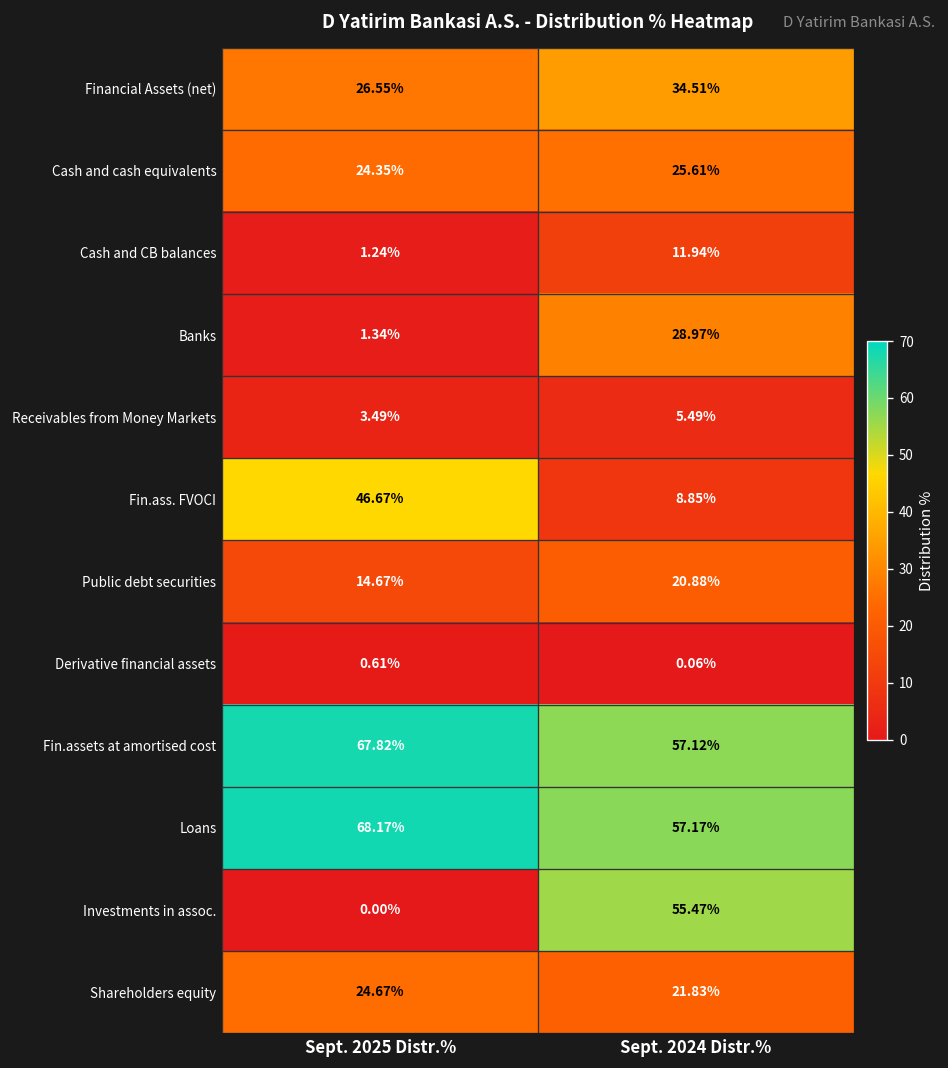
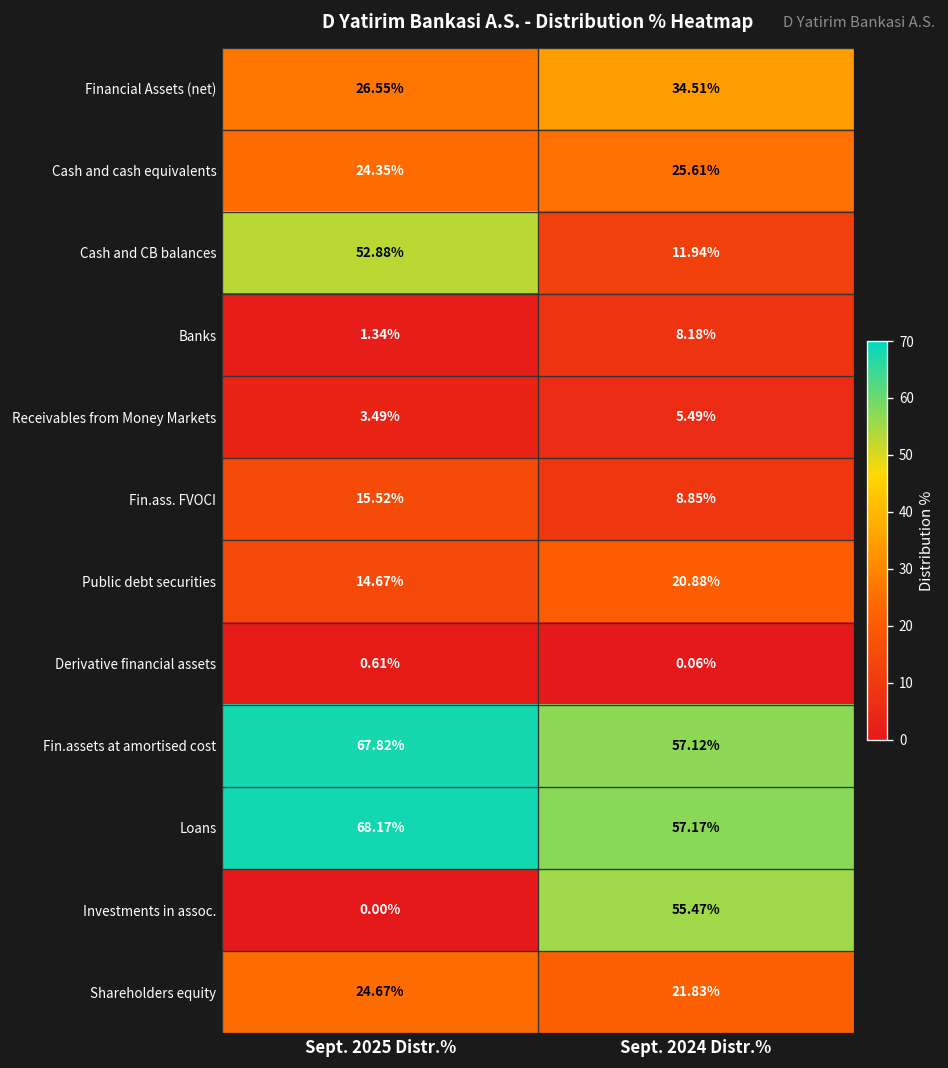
Cash and CB balances, Sept. 2025 Distr.%: 1.24% -> 52.88%
Banks, Sept. 2024 Distr.%: 28.97% -> 8.18%
Fin.ass. FVOCI, Sept. 2025 Distr.%: 46.67% -> 15.52%
